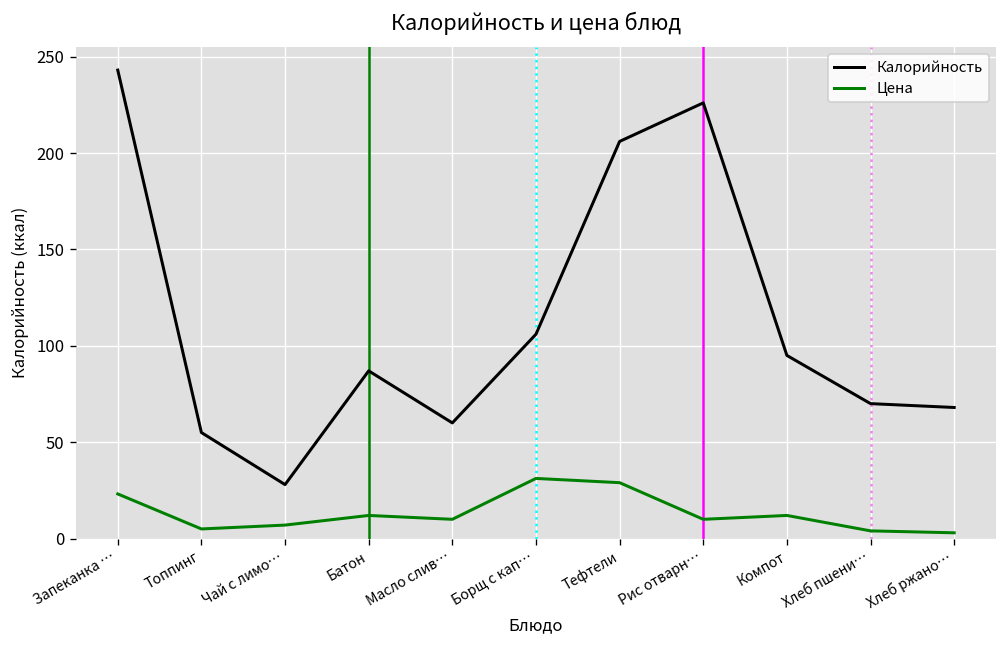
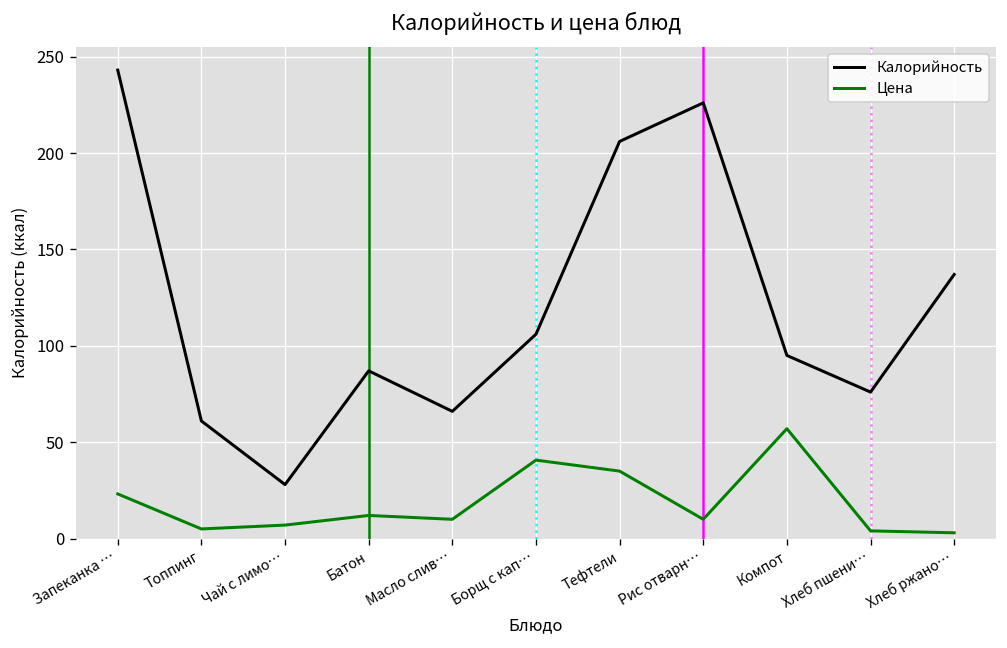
Калорийность, Топпинг: 55 -> 61
Калорийность, Масло слив…: 60 -> 66
Цена, Борщ с кап…: 31 -> 41
Цена, Тефтели: 29 -> 35
Цена, Компот: 12 -> 57
Калорийность, Хлеб пшени…: 70 -> 76
Калорийность, Хлеб ржано…: 68 -> 137
